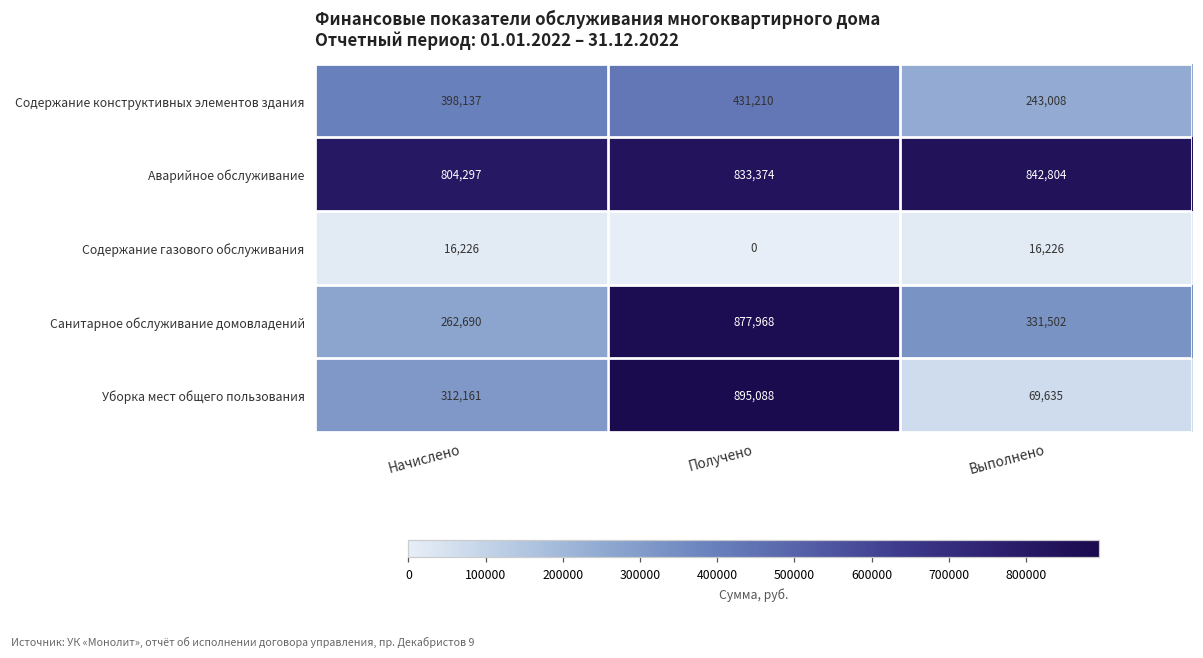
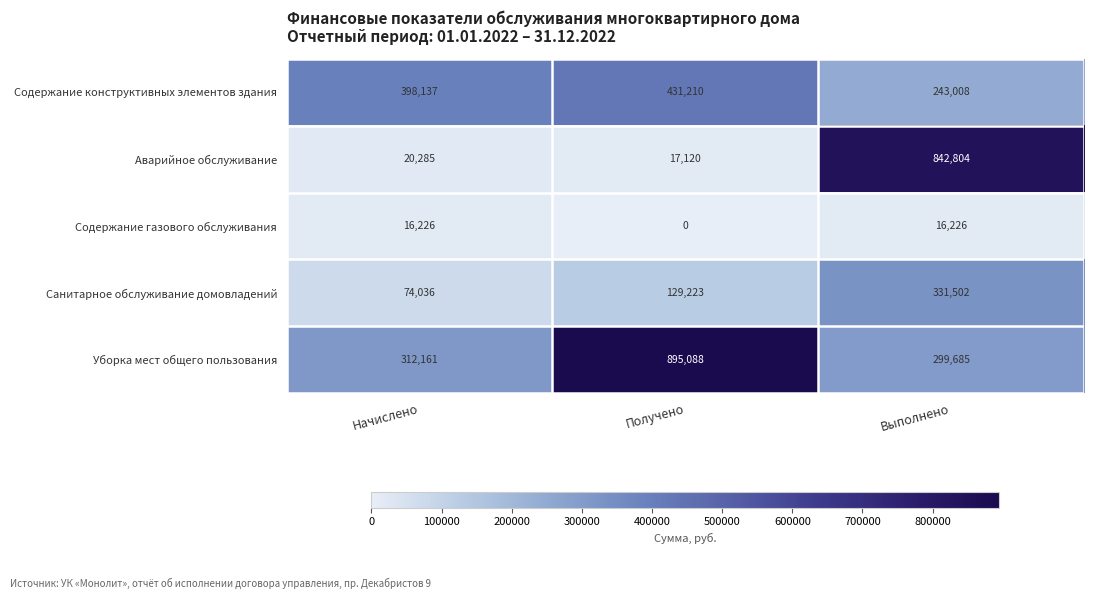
Аварийное обслуживание, Начислено: 804,297 -> 20,285
Аварийное обслуживание, Получено: 833,374 -> 17,120
Санитарное обслуживание домовладений, Начислено: 262,690 -> 74,036
Санитарное обслуживание домовладений, Получено: 877,968 -> 129,223
Уборка мест общего пользования, Выполнено: 69,635 -> 299,685
